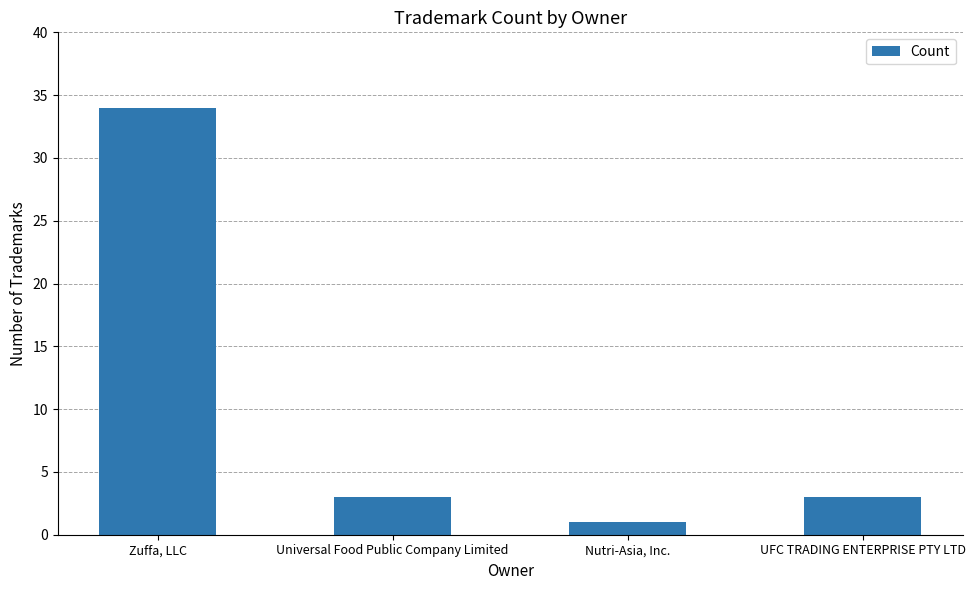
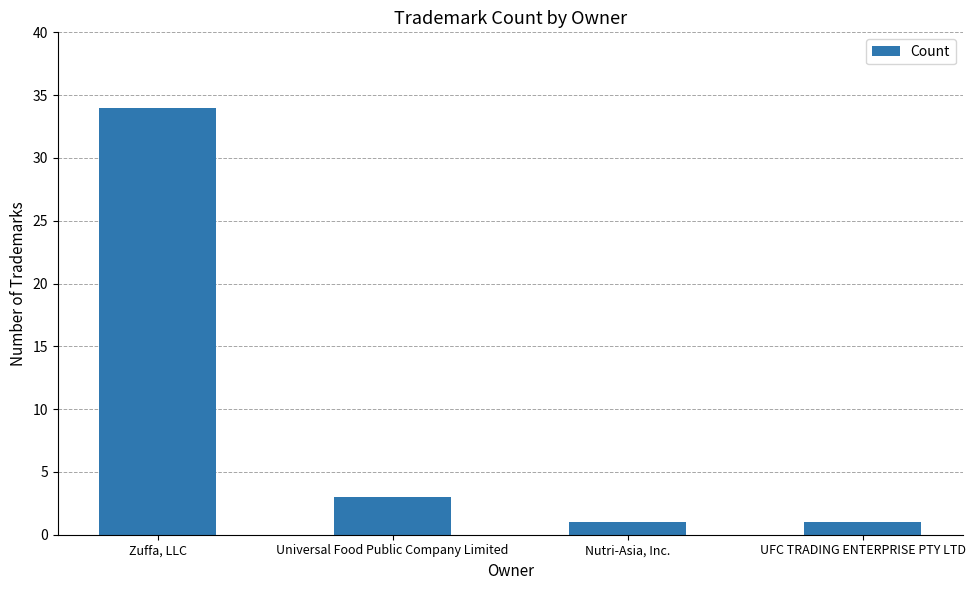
UFC TRADING ENTERPRISE PTY LTD: 3 -> 1
